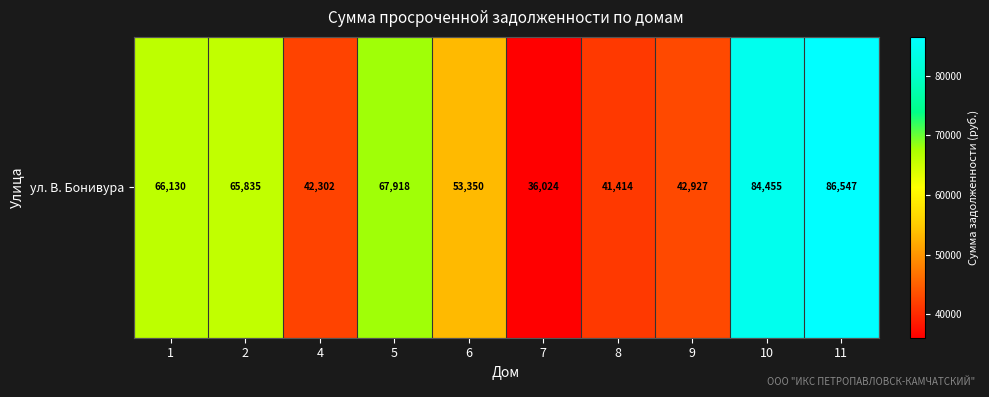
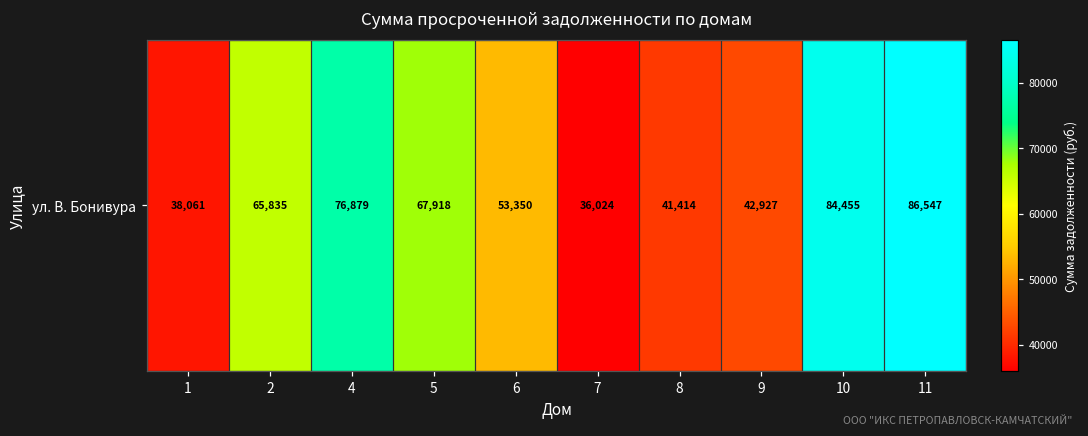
ул. В. Бонивура, 1: 66,130 -> 38,061
ул. В. Бонивура, 4: 42,302 -> 76,879
